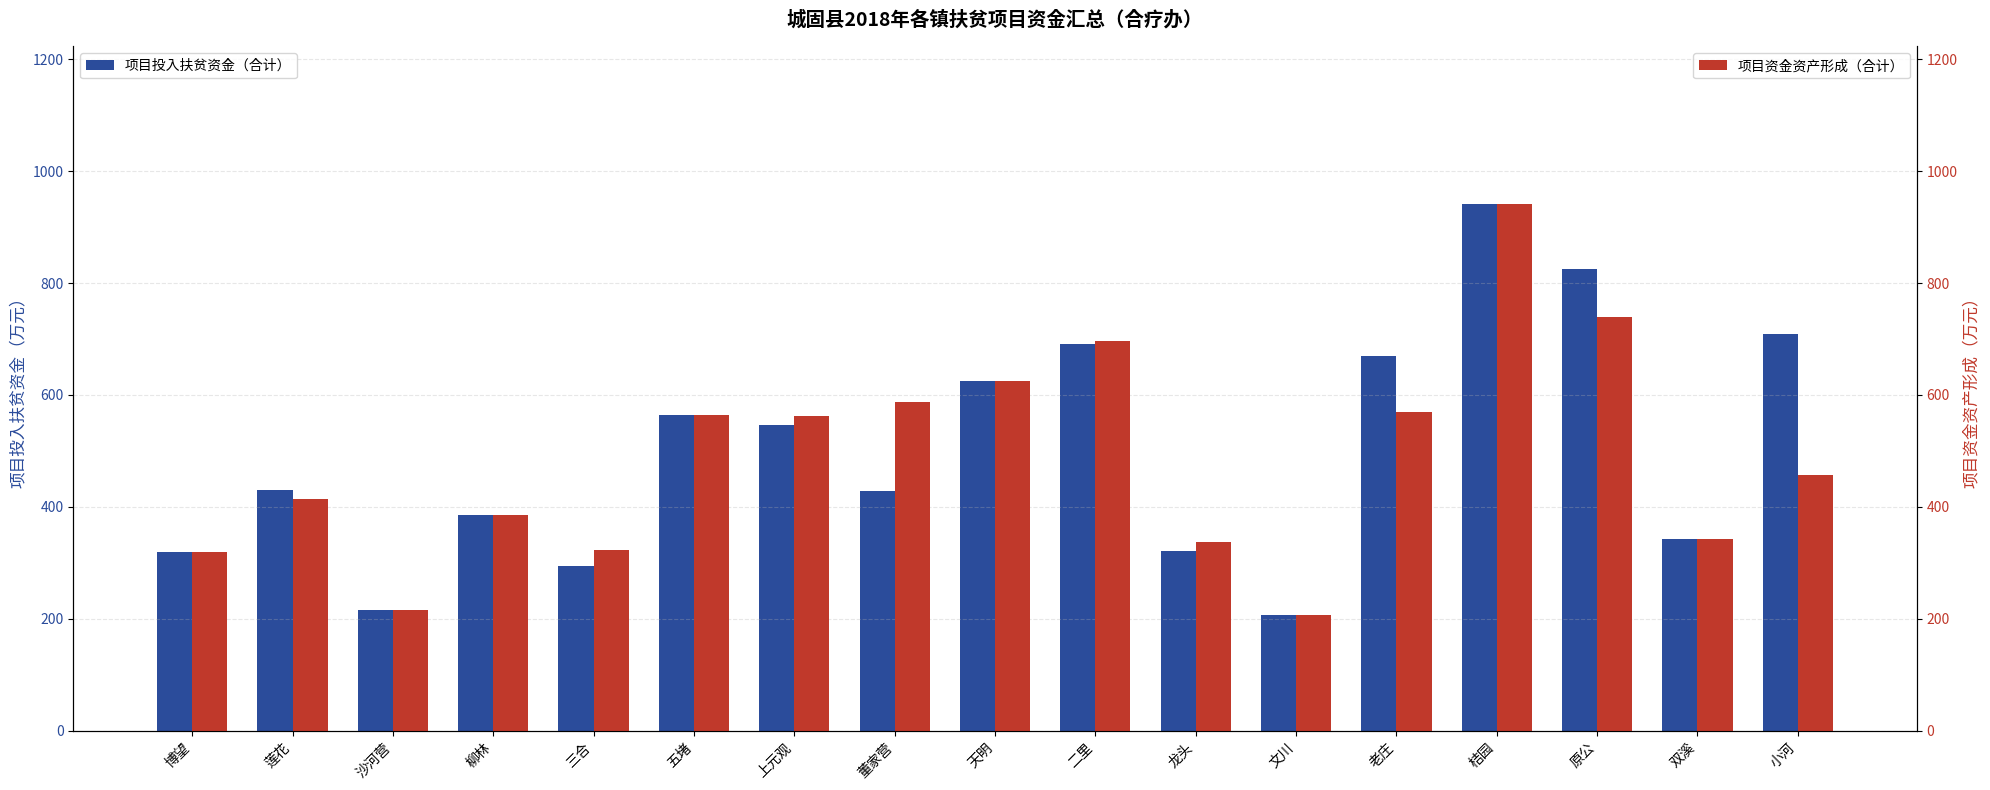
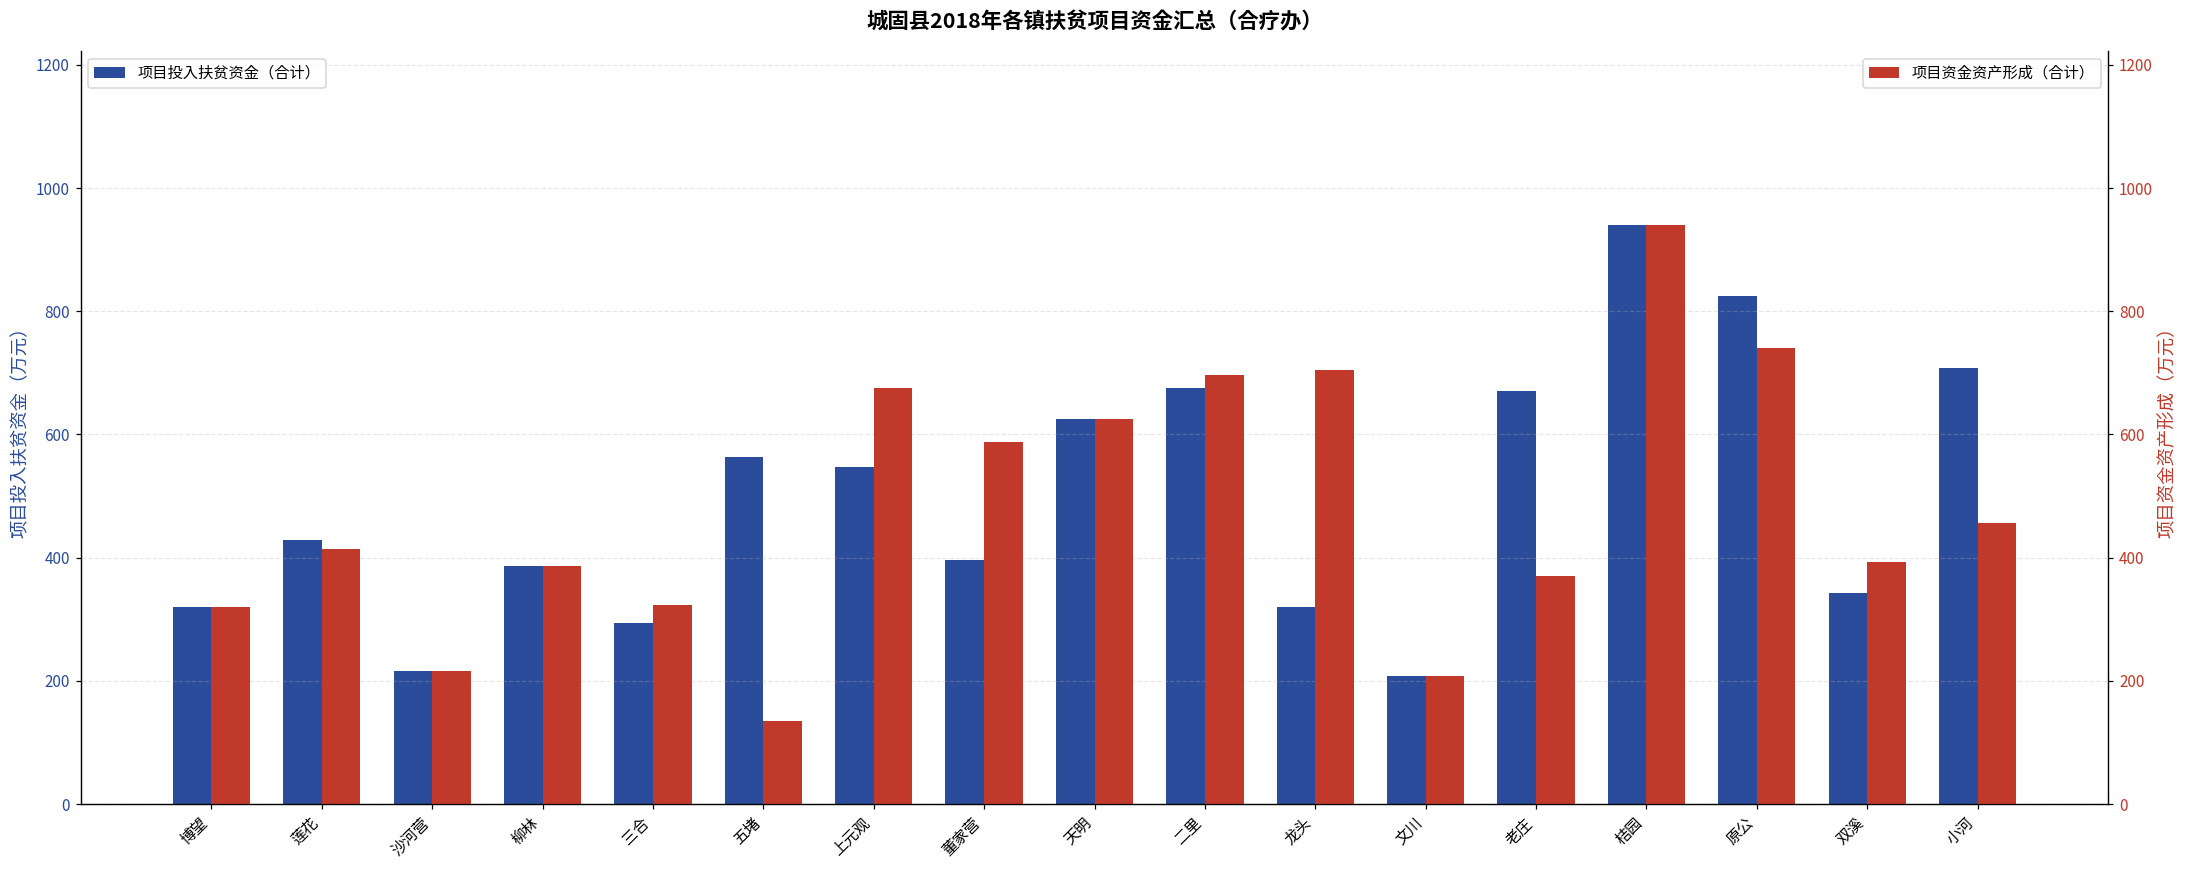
项目投入扶贫资金（合计）, 董家营: 430 -> 400
项目投入扶贫资金（合计）, 二里: 690 -> 680
项目资金资产形成（合计）, 五堵: 560 -> 130
项目资金资产形成（合计）, 上元观: 560 -> 680
项目资金资产形成（合计）, 龙头: 340 -> 700
项目资金资产形成（合计）, 老庄: 570 -> 370
项目资金资产形成（合计）, 双溪: 340 -> 390
